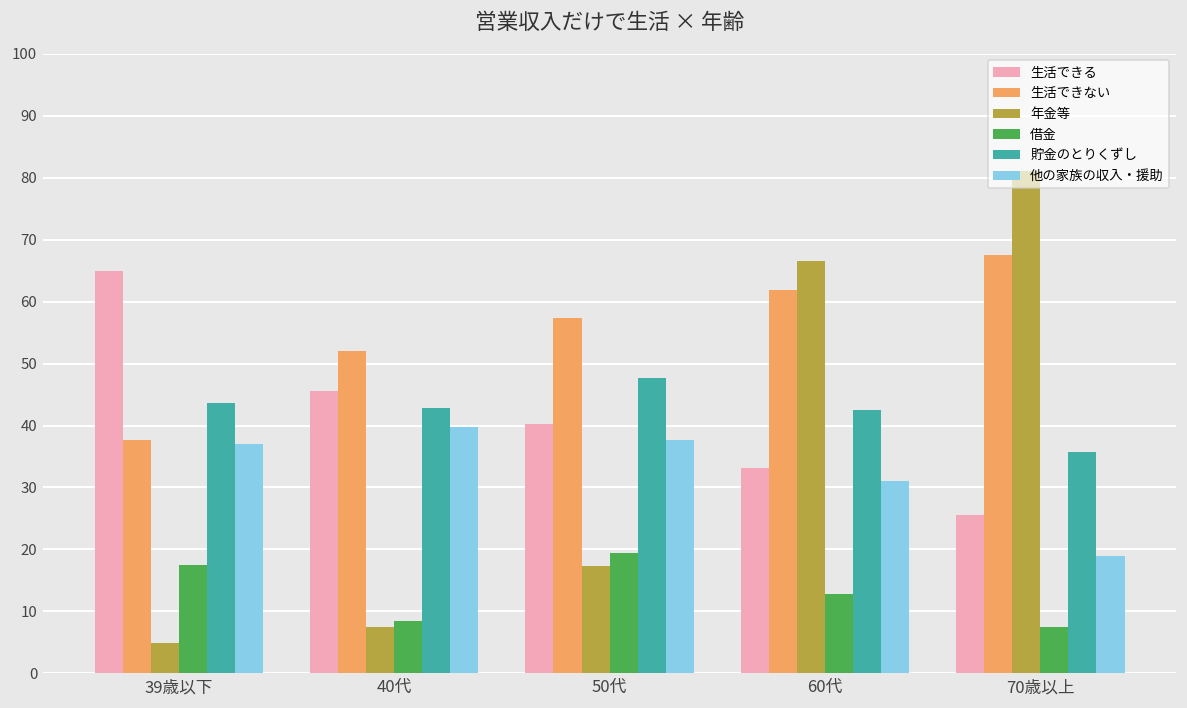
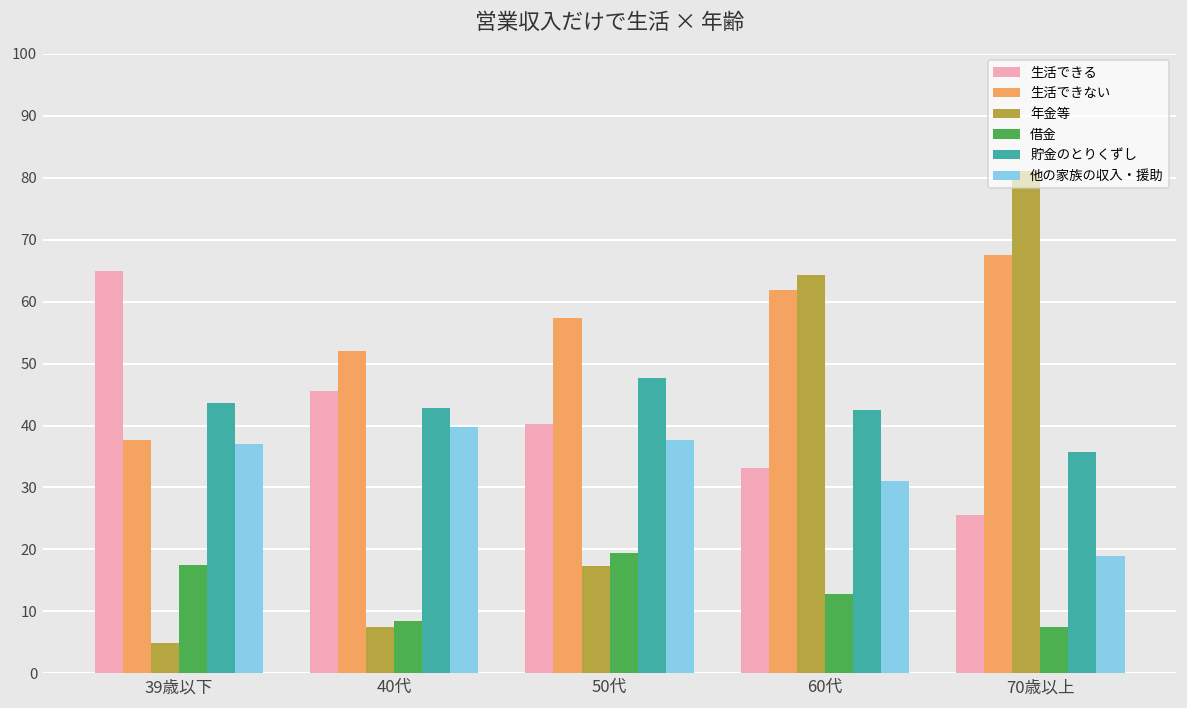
年金等, 60代: 67 -> 64
